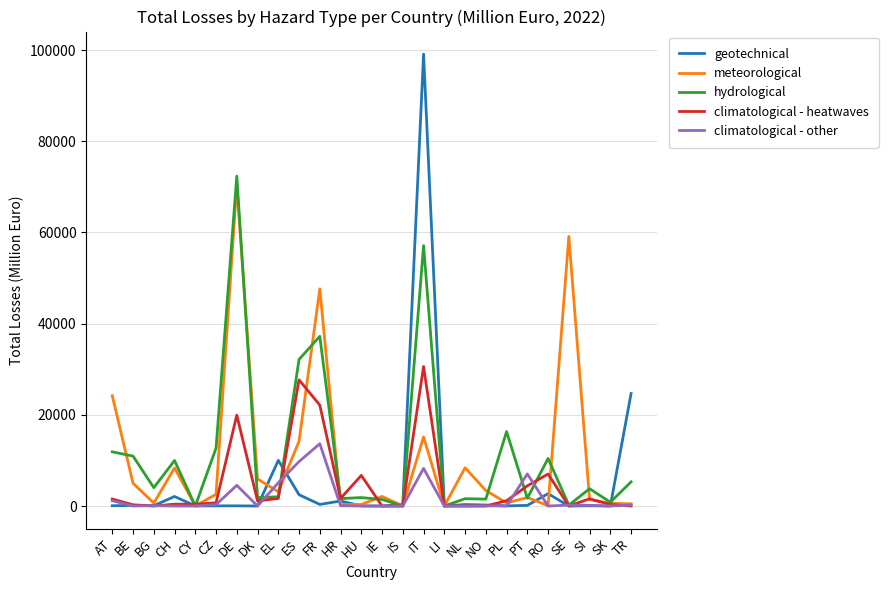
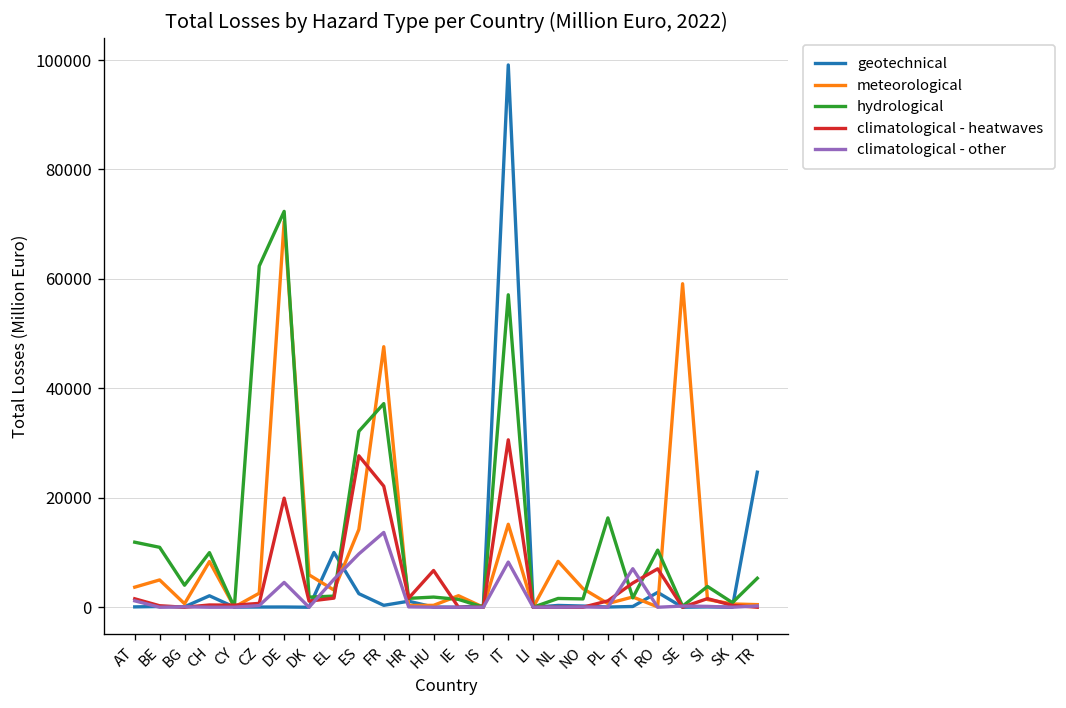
meteorological, AT: 24000 -> 4000
hydrological, CZ: 13000 -> 62000
